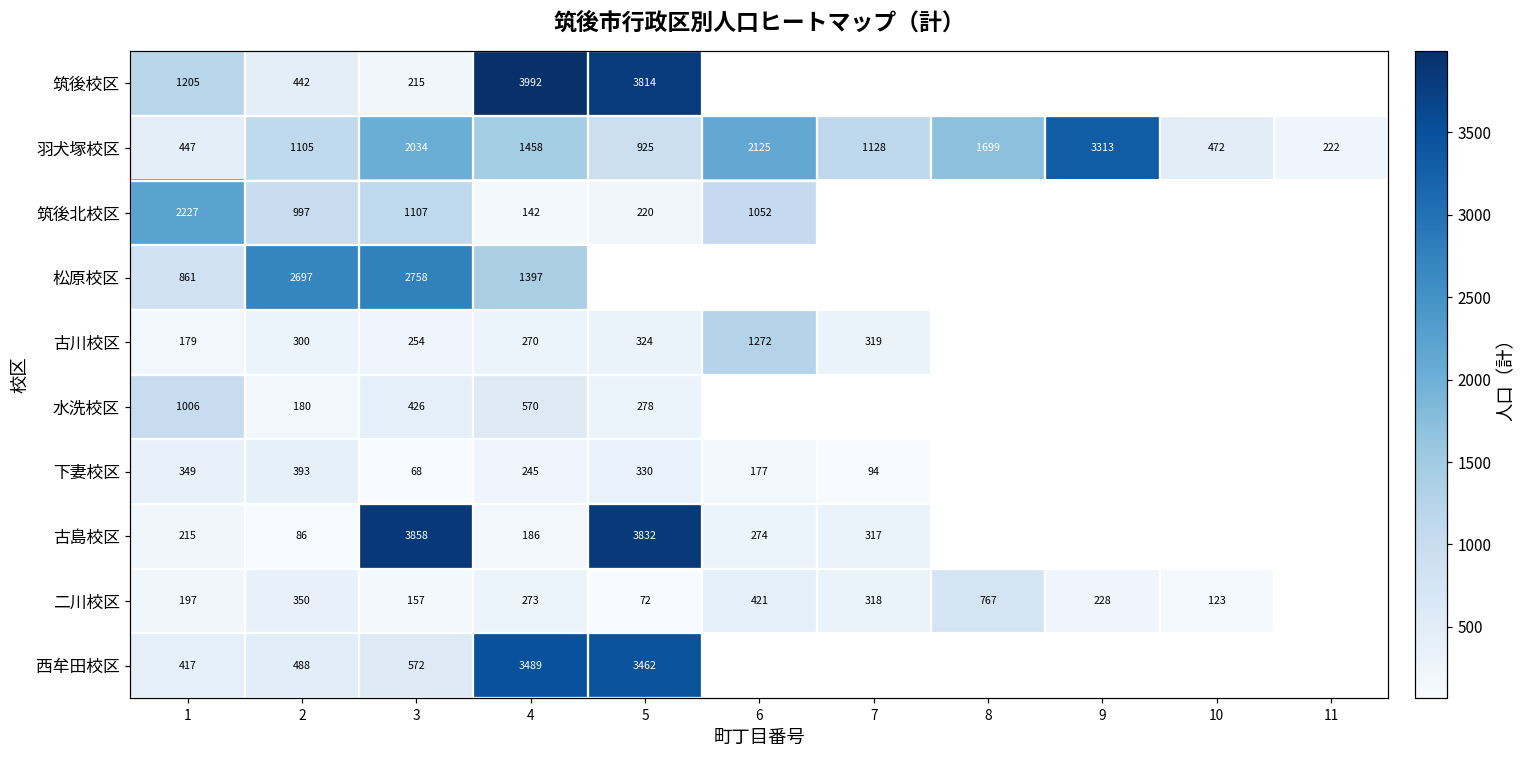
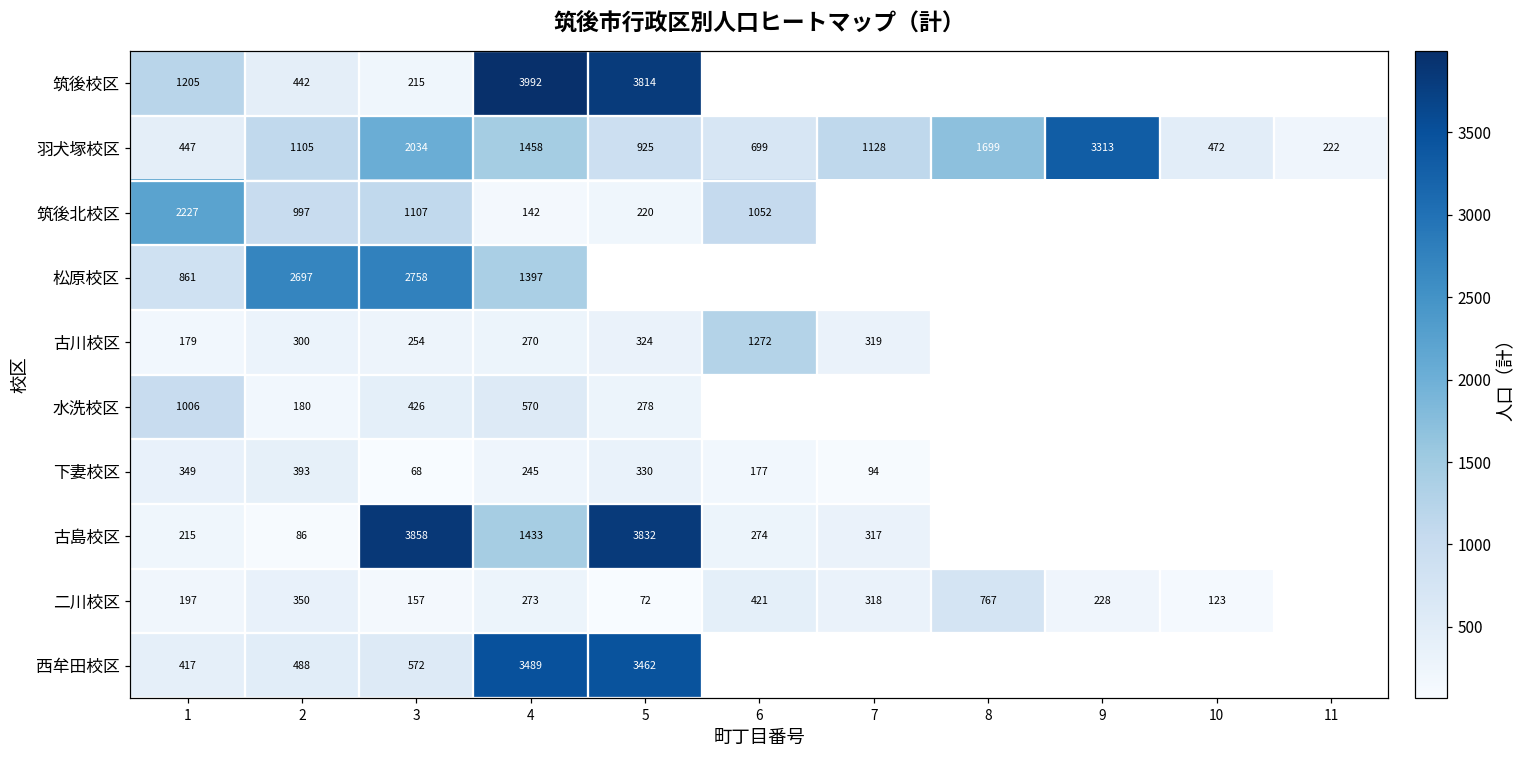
羽犬塚校区, 6: 2125 -> 699
古島校区, 4: 186 -> 1433
